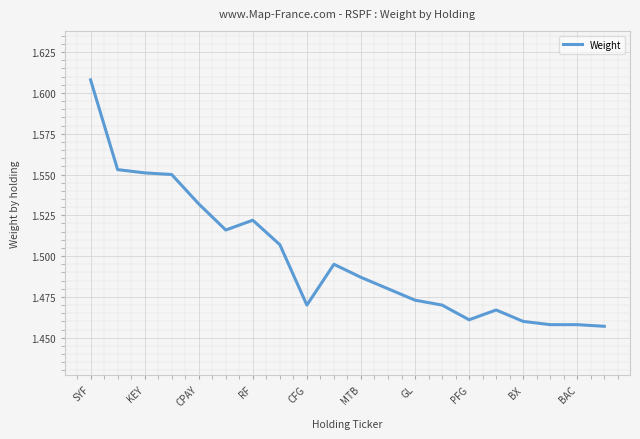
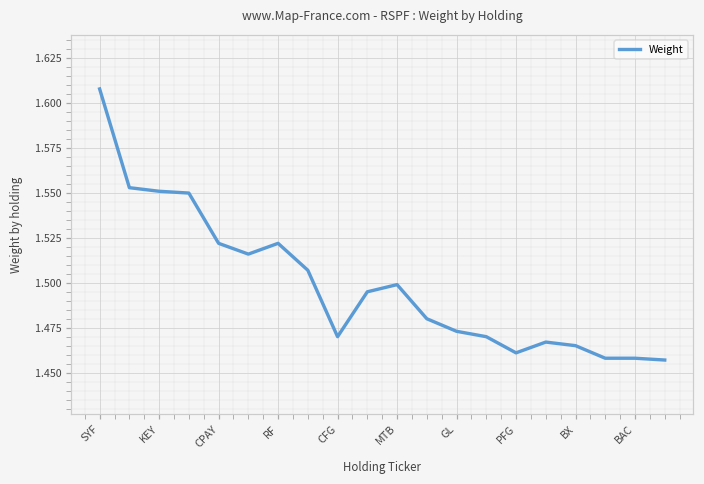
CPAY: 1.532 -> 1.522
MTB: 1.487 -> 1.499
BX: 1.460 -> 1.465
